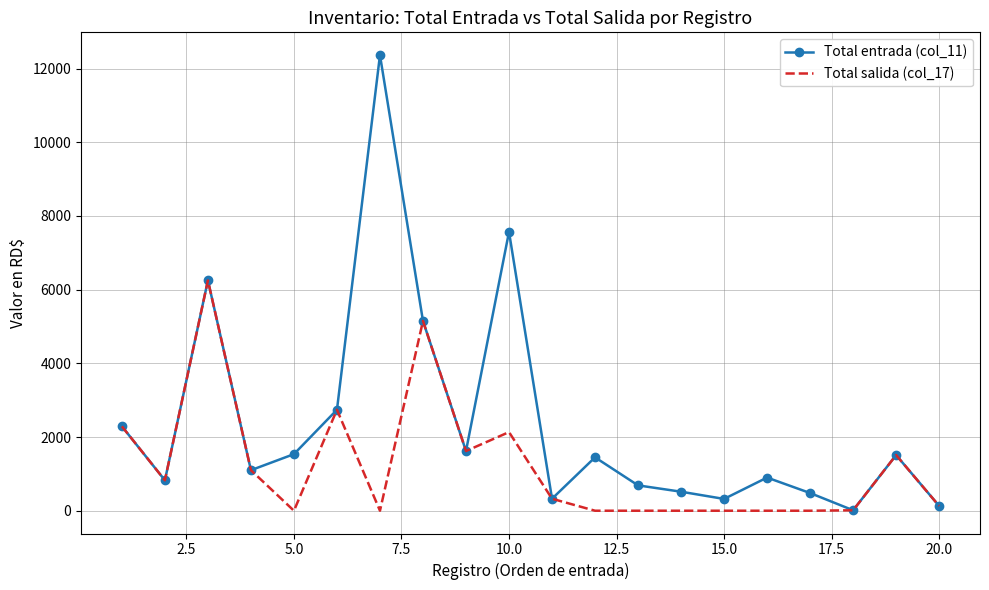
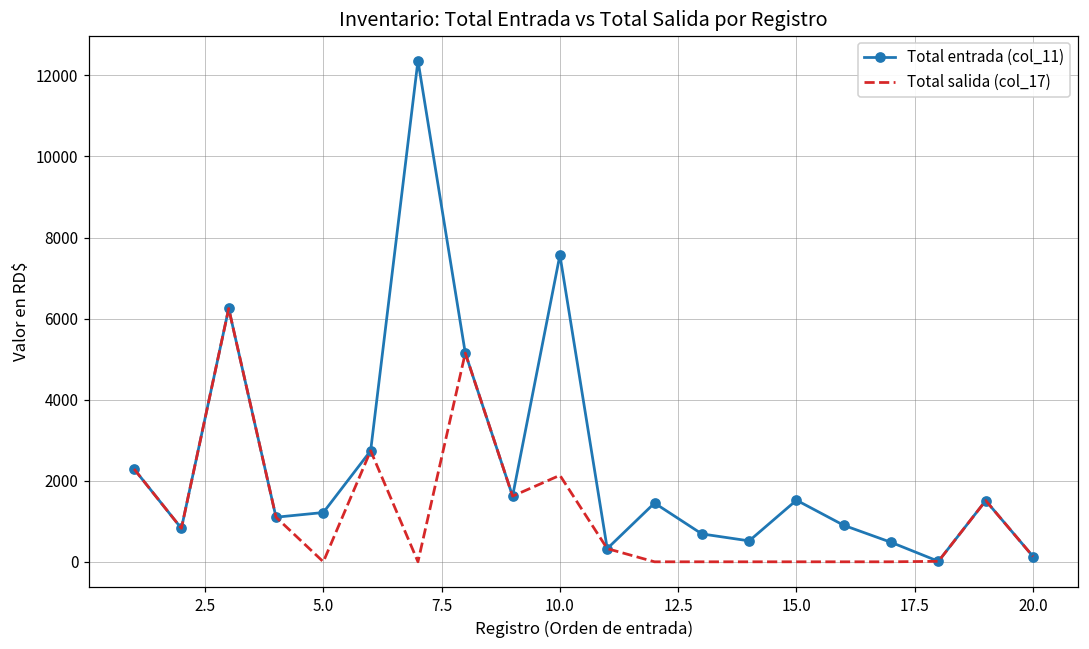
Total entrada (col_11), 5.0: 1500 -> 1200
Total entrada (col_11), 15.0: 300 -> 1500
